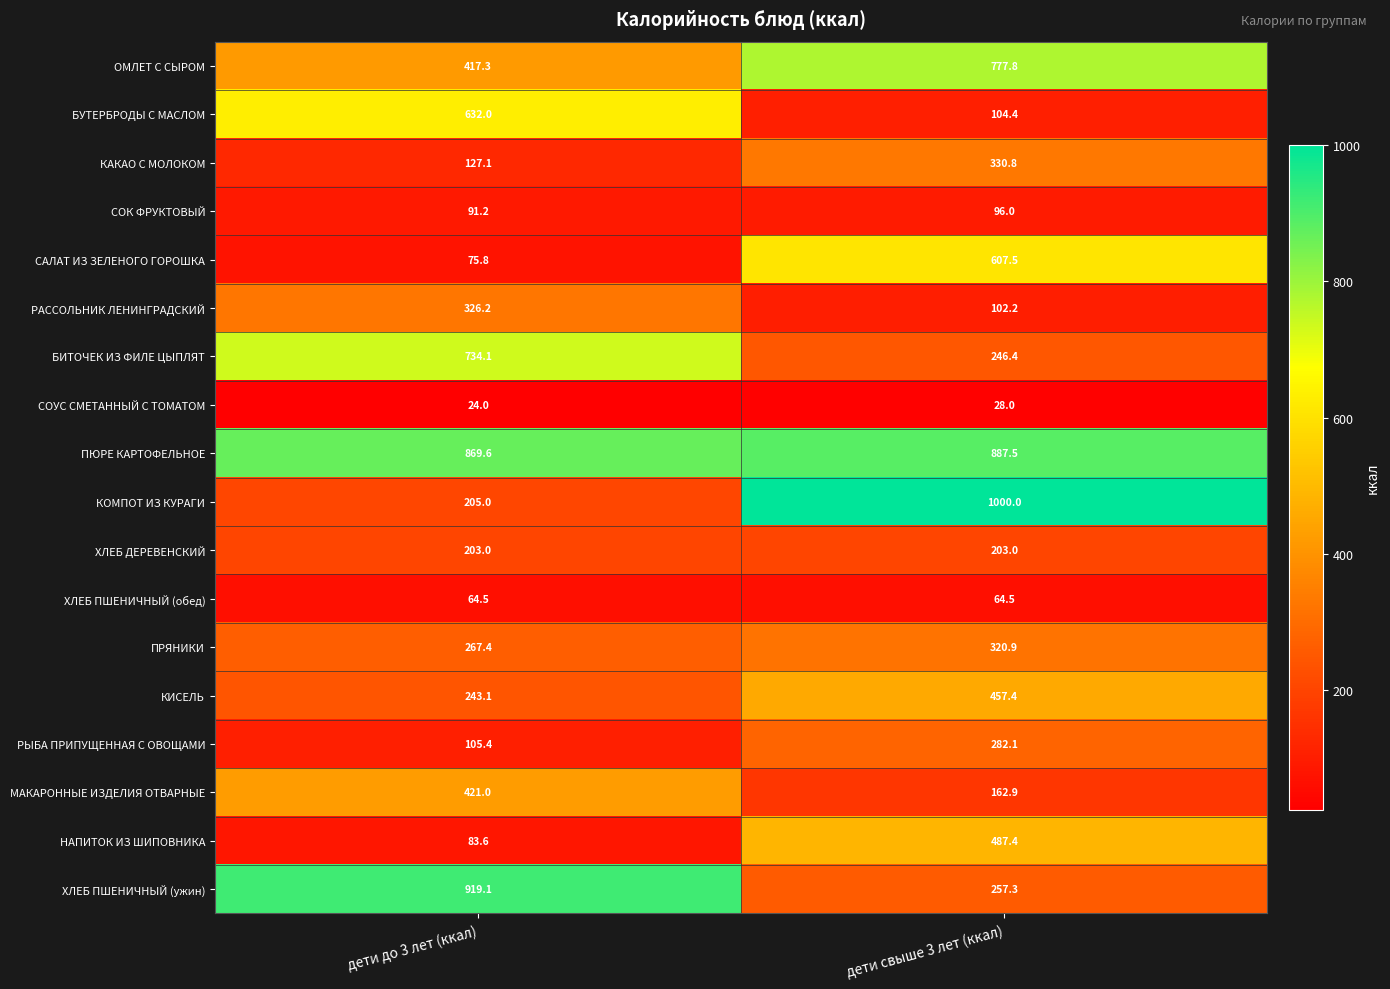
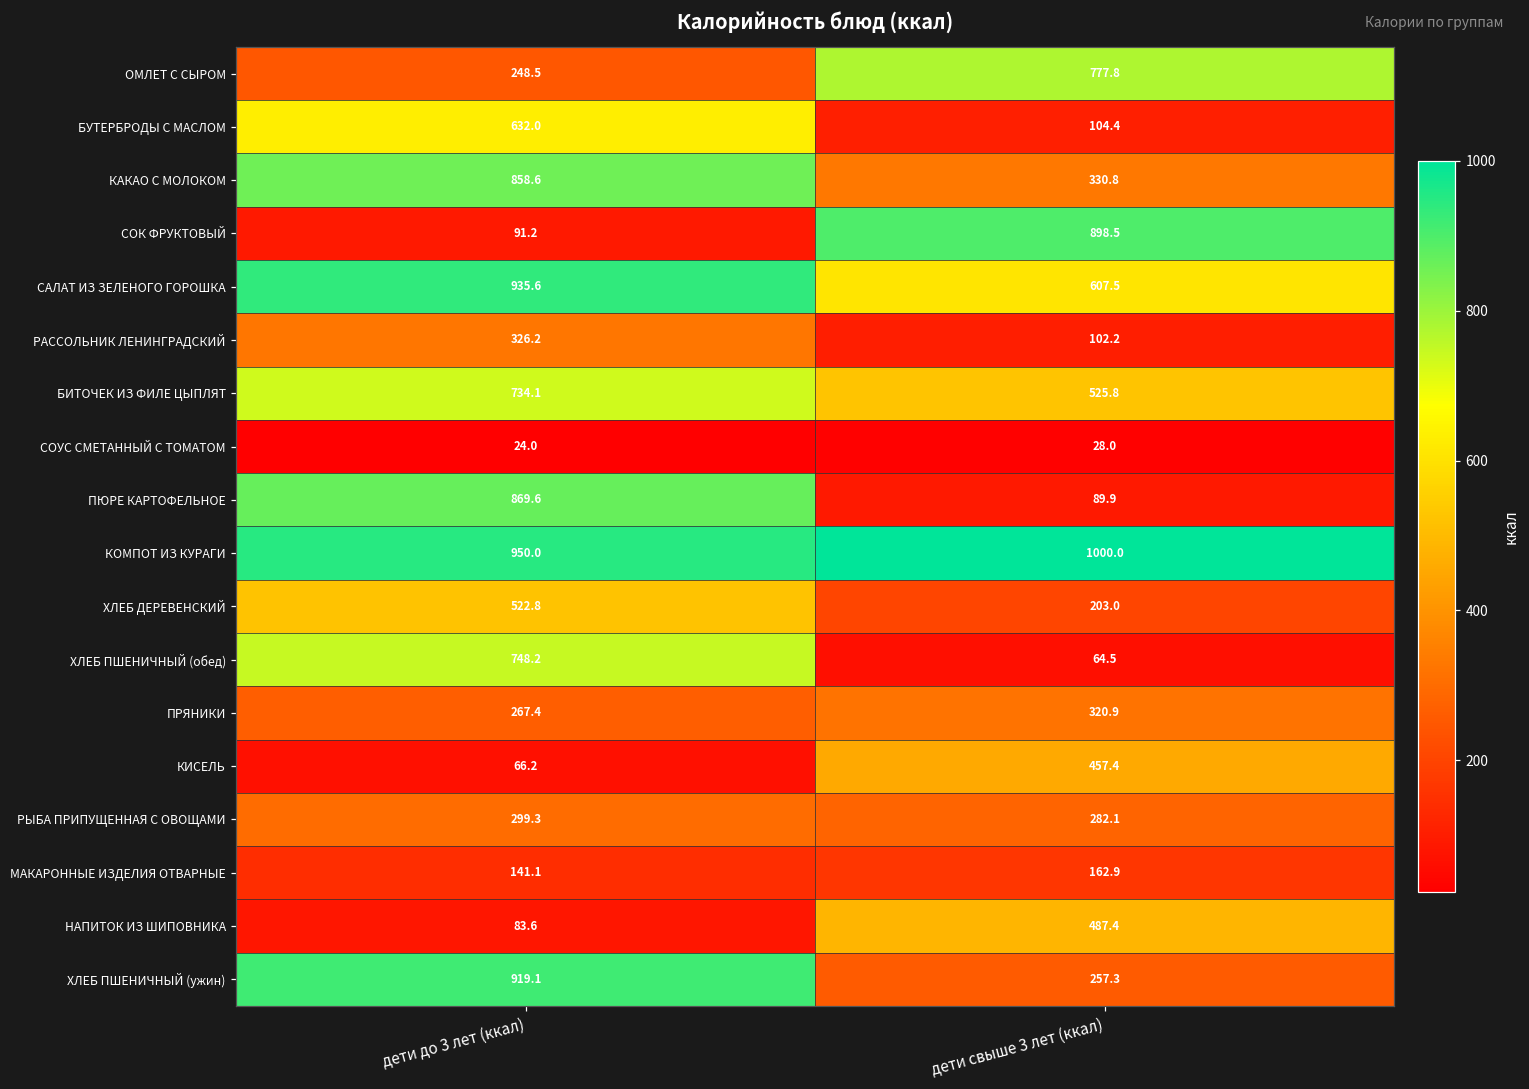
ОМЛЕТ С СЫРОМ, дети до 3 лет (ккал): 417.3 -> 248.5
КАКАО С МОЛОКОМ, дети до 3 лет (ккал): 127.1 -> 858.6
СОК ФРУКТОВЫЙ, дети свыше 3 лет (ккал): 96.0 -> 898.5
САЛАТ ИЗ ЗЕЛЕНОГО ГОРОШКА, дети до 3 лет (ккал): 75.8 -> 935.6
БИТОЧЕК ИЗ ФИЛЕ ЦЫПЛЯТ, дети свыше 3 лет (ккал): 246.4 -> 525.8
ПЮРЕ КАРТОФЕЛЬНОЕ, дети свыше 3 лет (ккал): 887.5 -> 89.9
КОМПОТ ИЗ КУРАГИ, дети до 3 лет (ккал): 205.0 -> 950.0
ХЛЕБ ДЕРЕВЕНСКИЙ, дети до 3 лет (ккал): 203.0 -> 522.8
ХЛЕБ ПШЕНИЧНЫЙ (обед), дети до 3 лет (ккал): 64.5 -> 748.2
КИСЕЛЬ, дети до 3 лет (ккал): 243.1 -> 66.2
РЫБА ПРИПУЩЕННАЯ С ОВОЩАМИ, дети до 3 лет (ккал): 105.4 -> 299.3
МАКАРОННЫЕ ИЗДЕЛИЯ ОТВАРНЫЕ, дети до 3 лет (ккал): 421.0 -> 141.1
